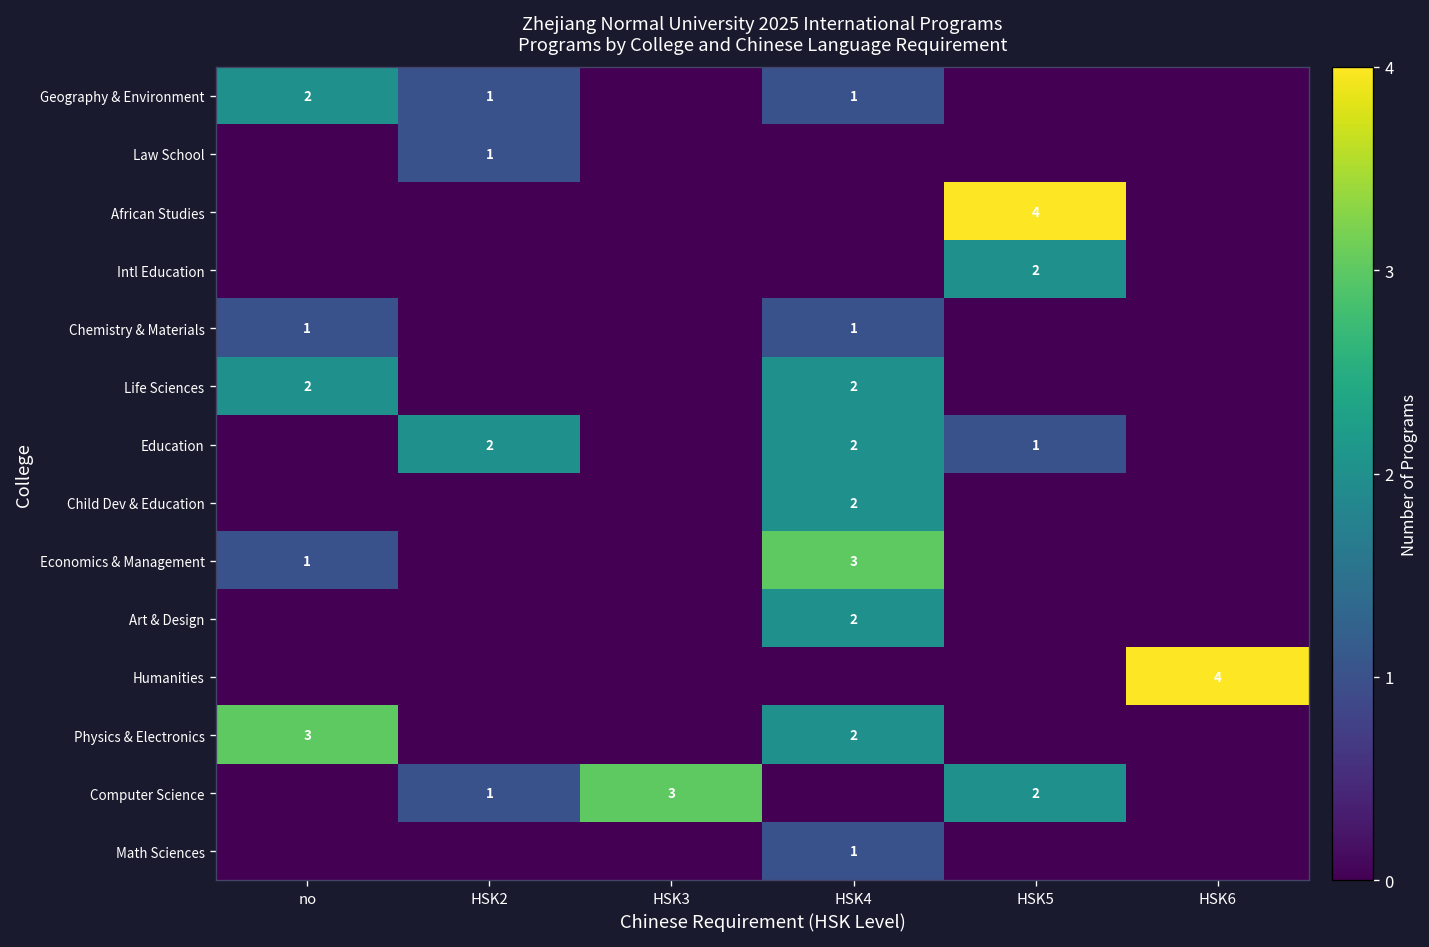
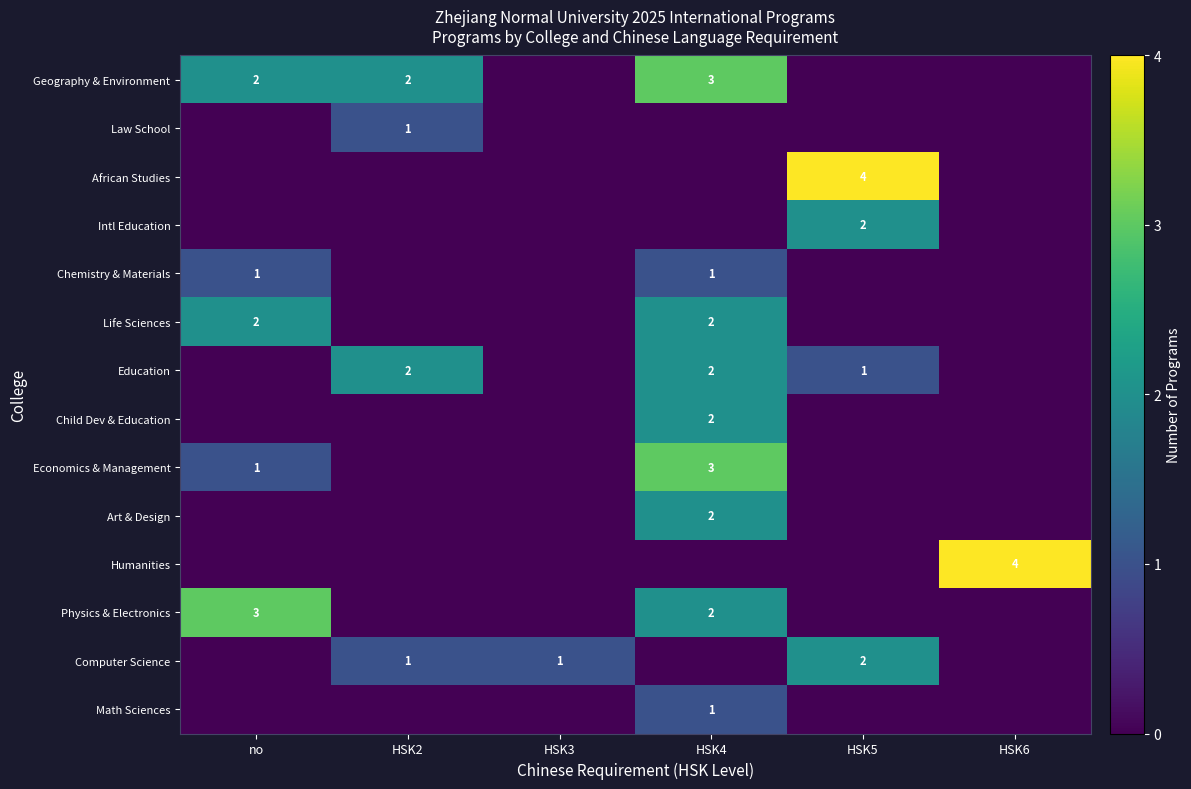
Geography & Environment, HSK2: 1 -> 2
Geography & Environment, HSK4: 1 -> 3
Computer Science, HSK3: 3 -> 1
